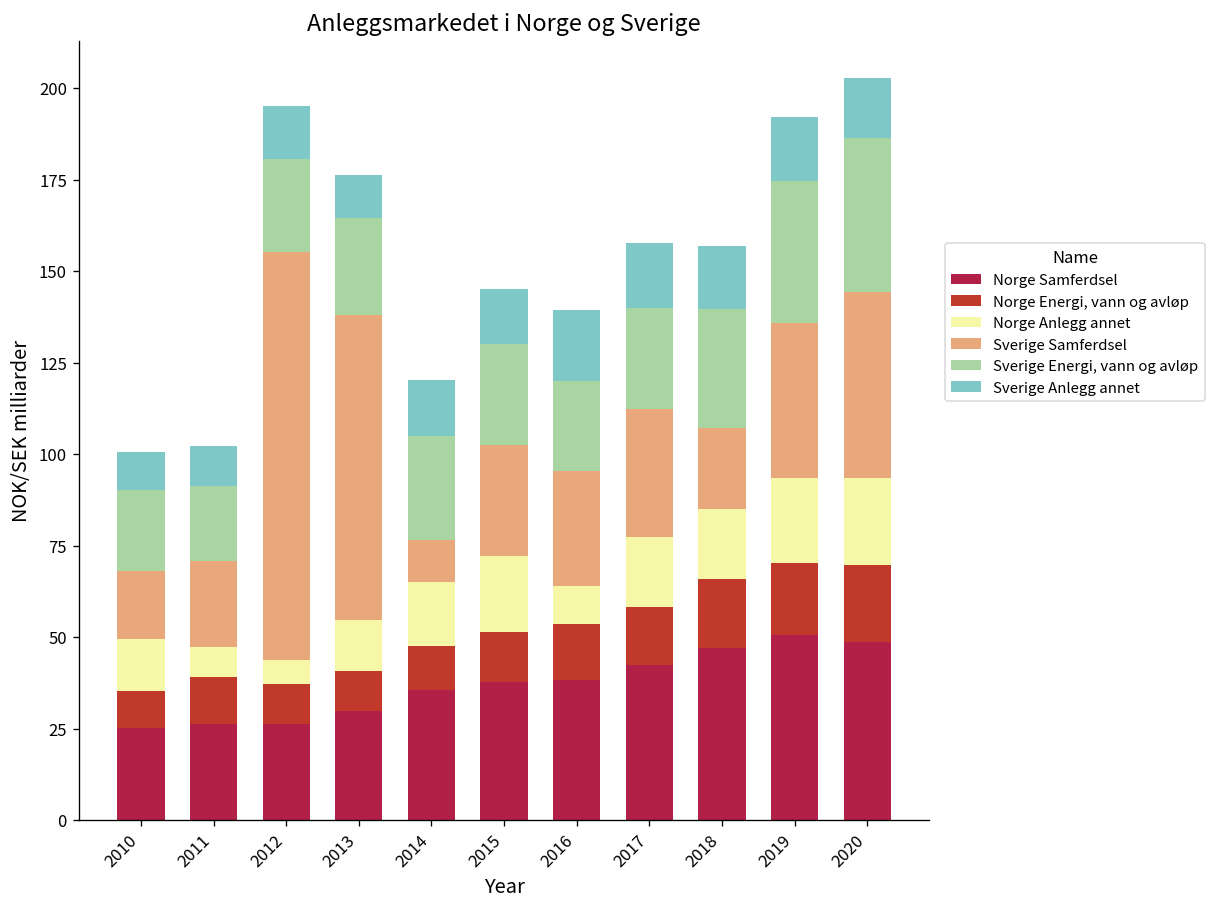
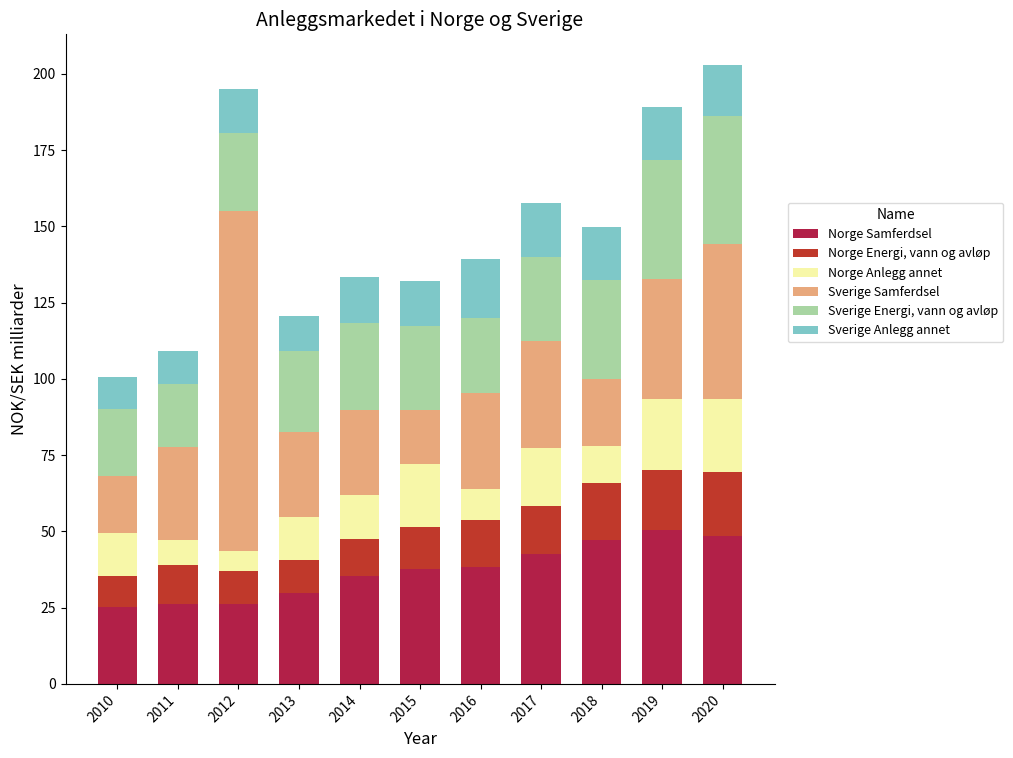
Sverige Samferdsel, 2011: 24 -> 30
Sverige Samferdsel, 2013: 83 -> 28
Norge Anlegg annet, 2014: 18 -> 14
Sverige Samferdsel, 2014: 12 -> 28
Sverige Samferdsel, 2015: 30 -> 18
Norge Anlegg annet, 2018: 19 -> 12
Sverige Samferdsel, 2019: 42 -> 39
